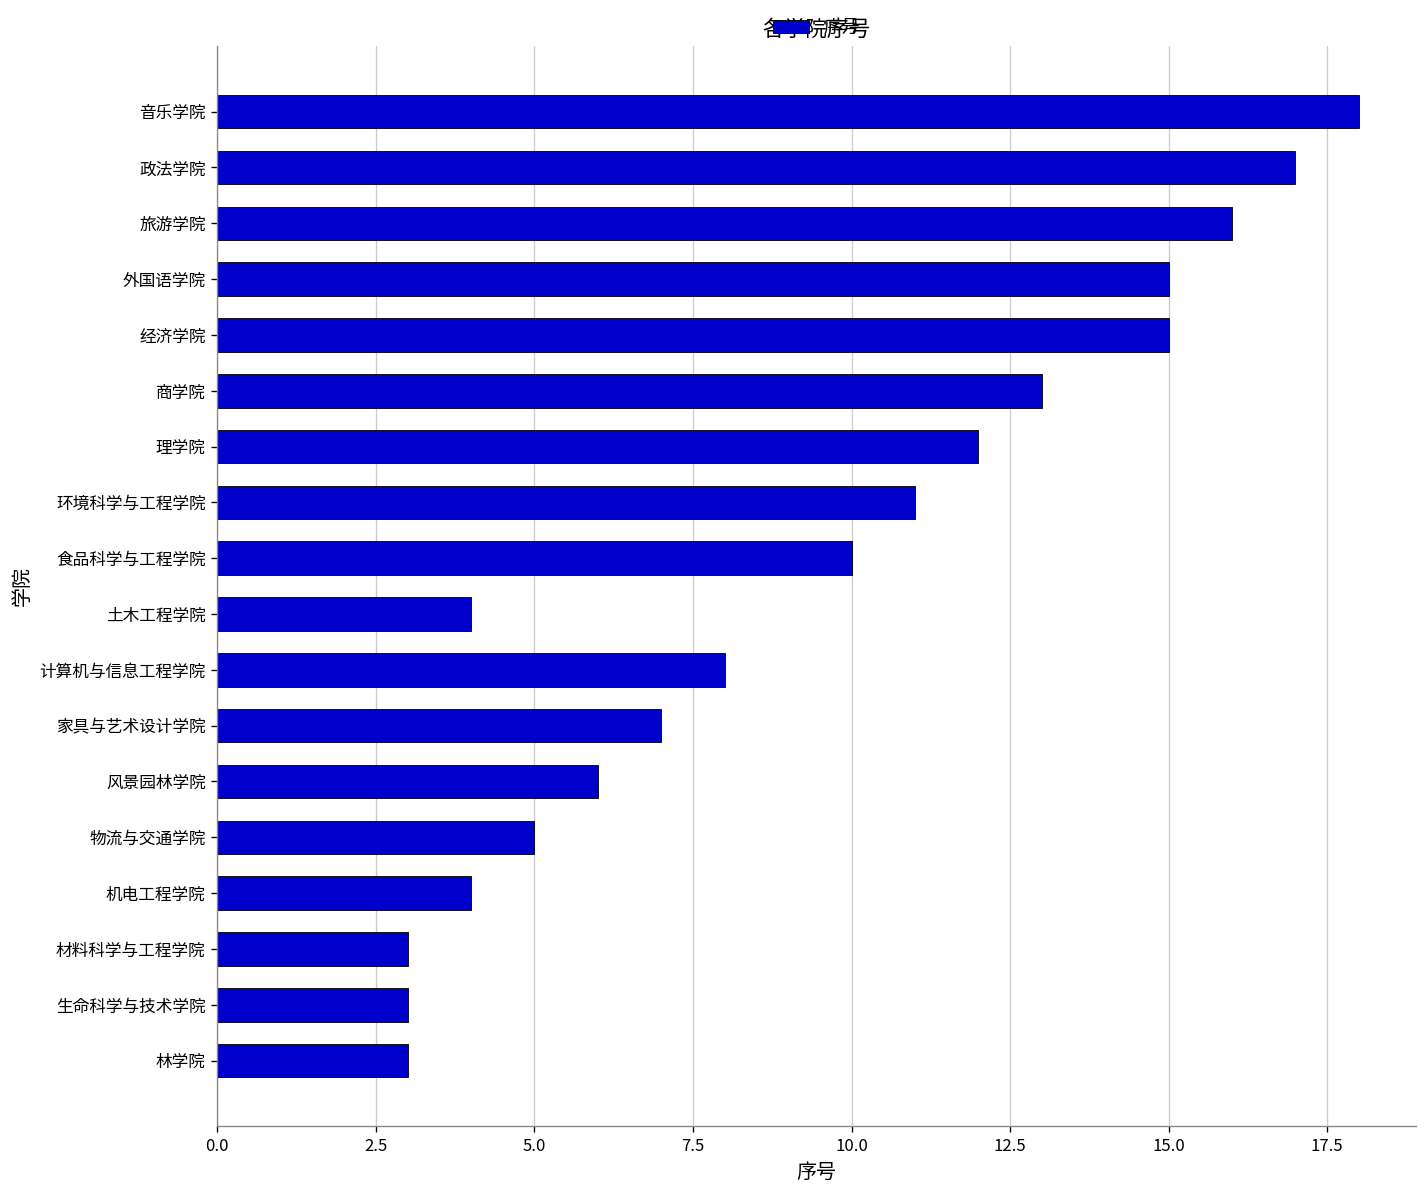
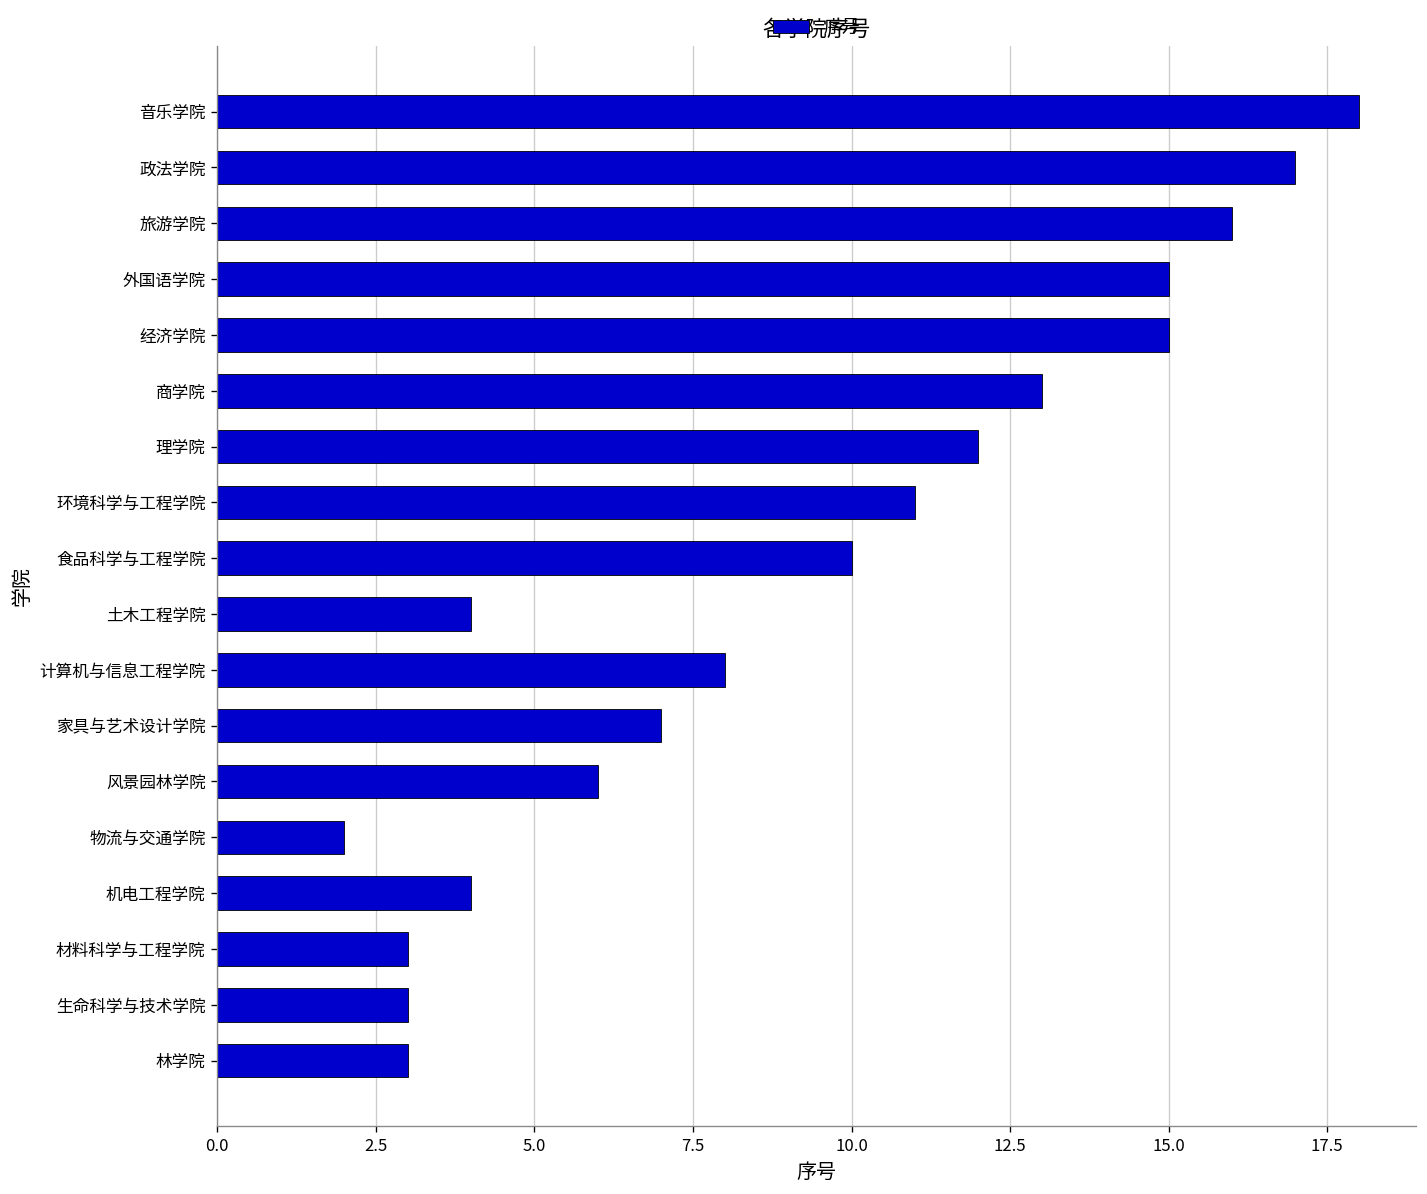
物流与交通学院: 5 -> 2
